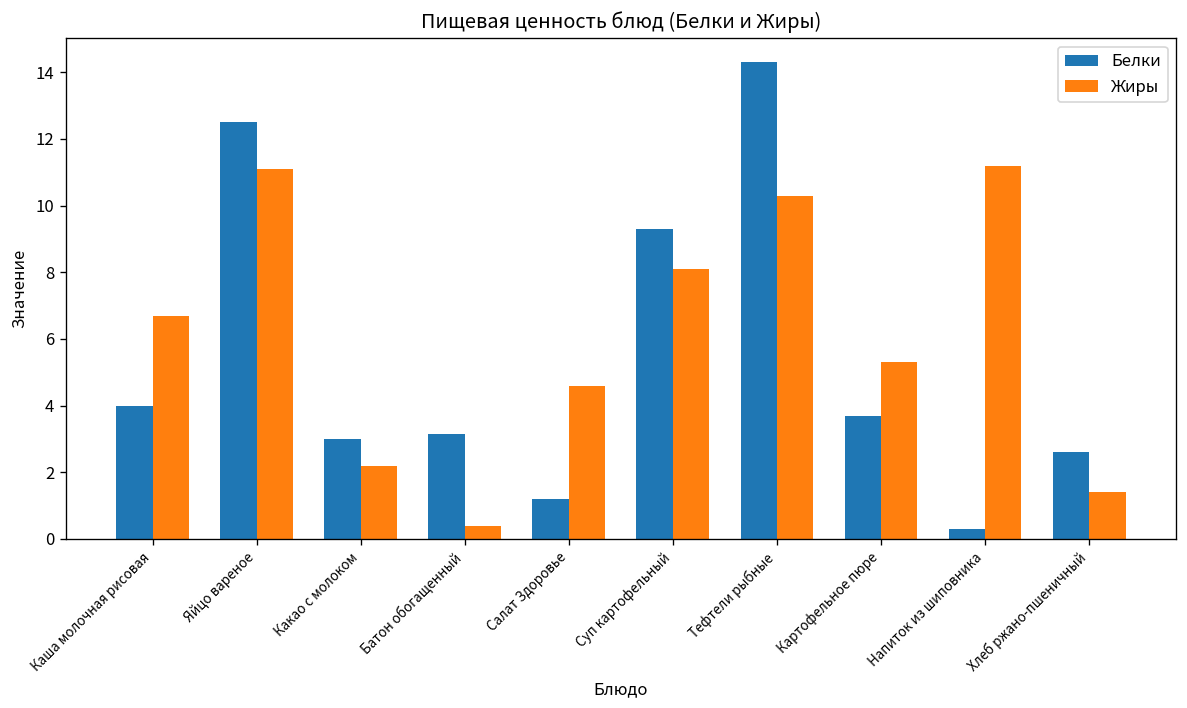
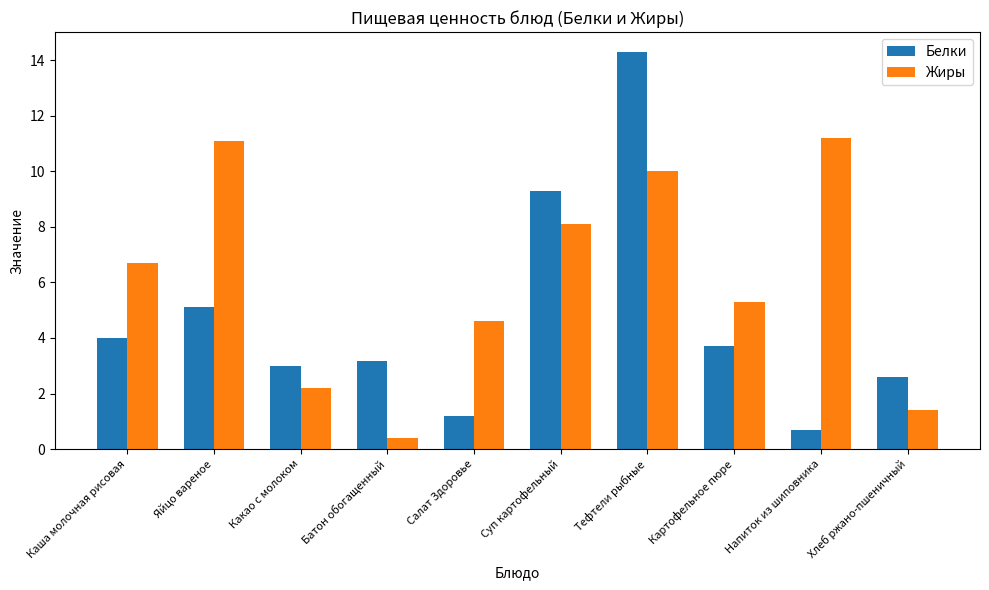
Белки, Яйцо вареное: 12.5 -> 5.1
Жиры, Тефтели рыбные: 10.3 -> 10.0
Белки, Напиток из шиповника: 0.3 -> 0.7
